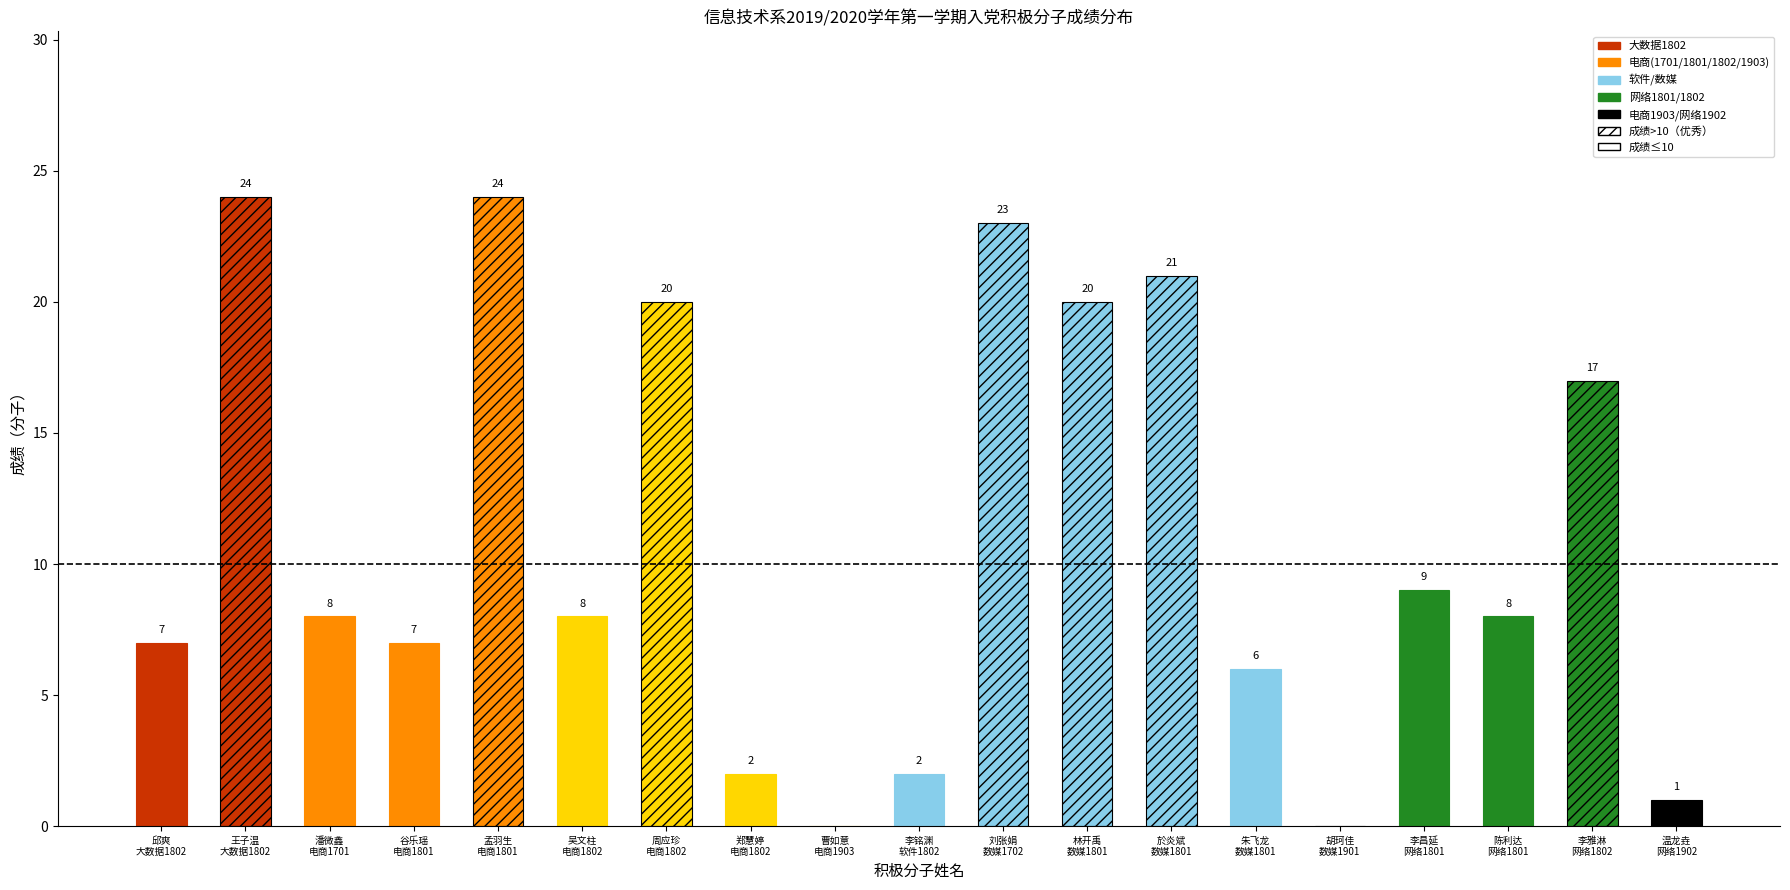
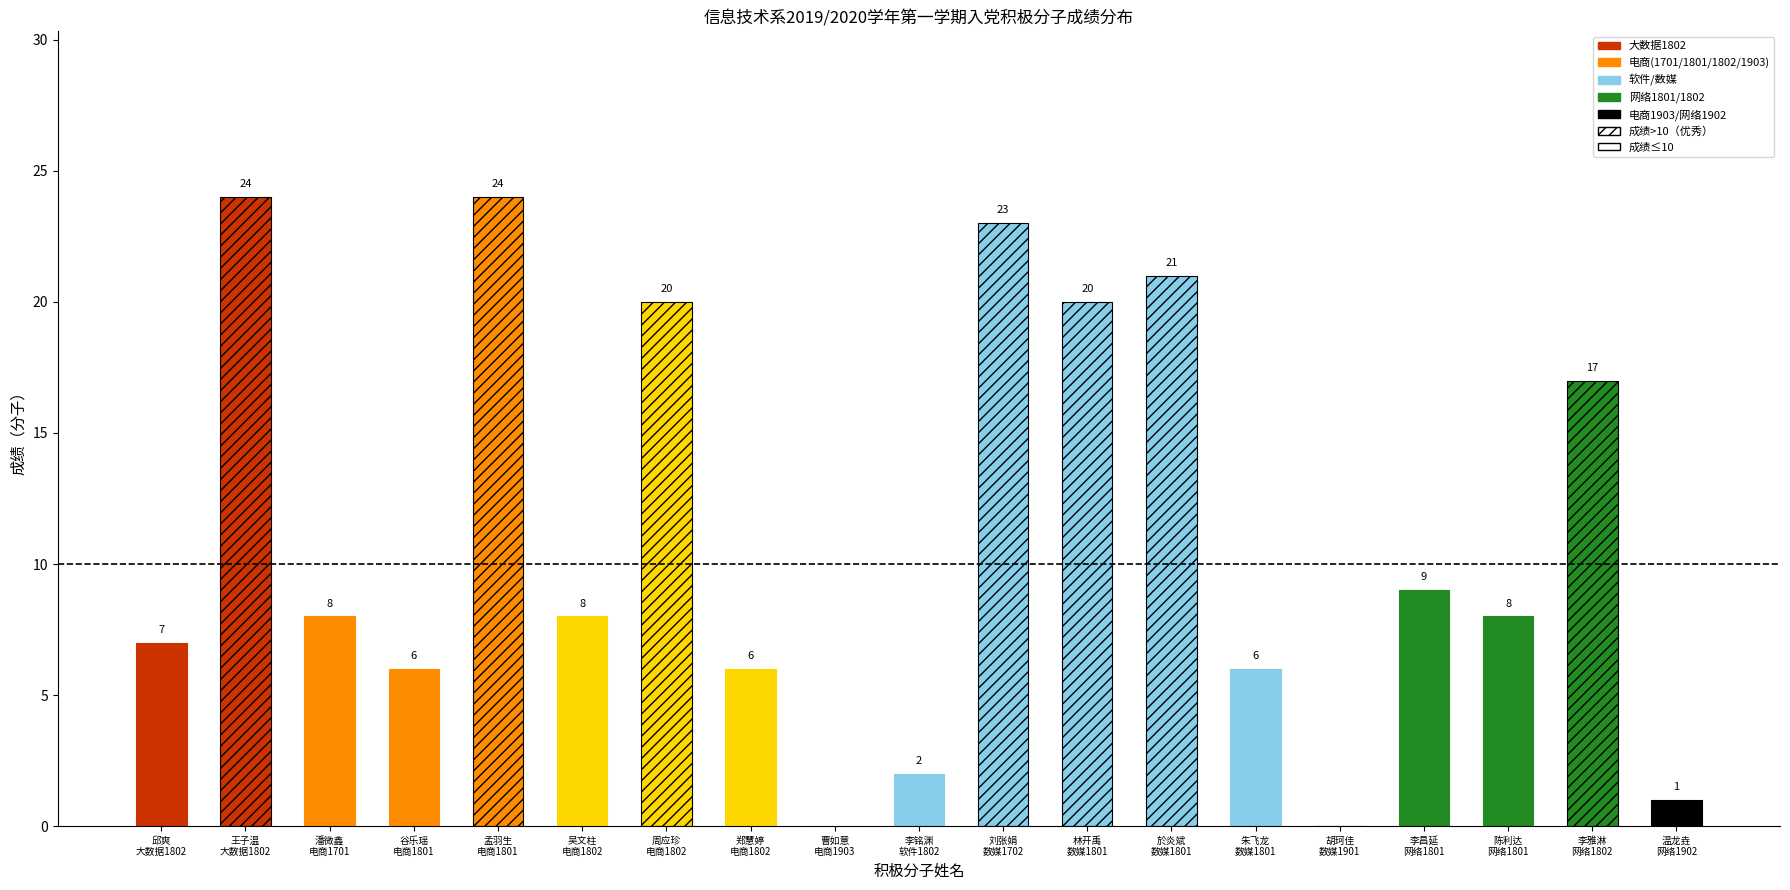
谷乐瑶 电商1801: 7 -> 6
郑慧婷 电商1802: 2 -> 6
